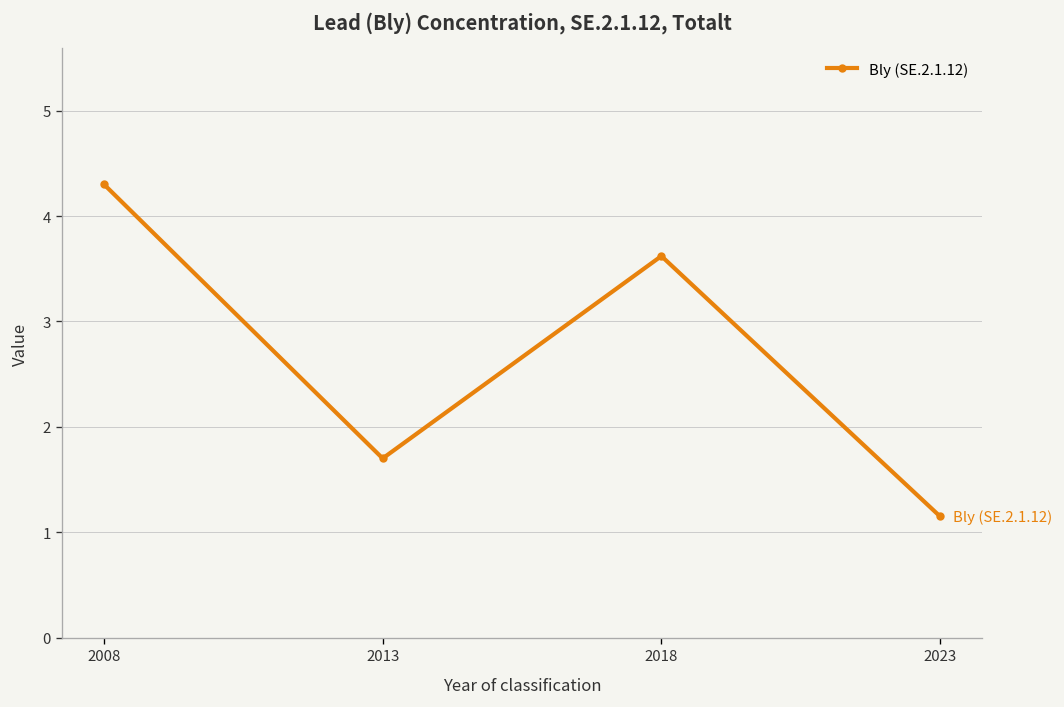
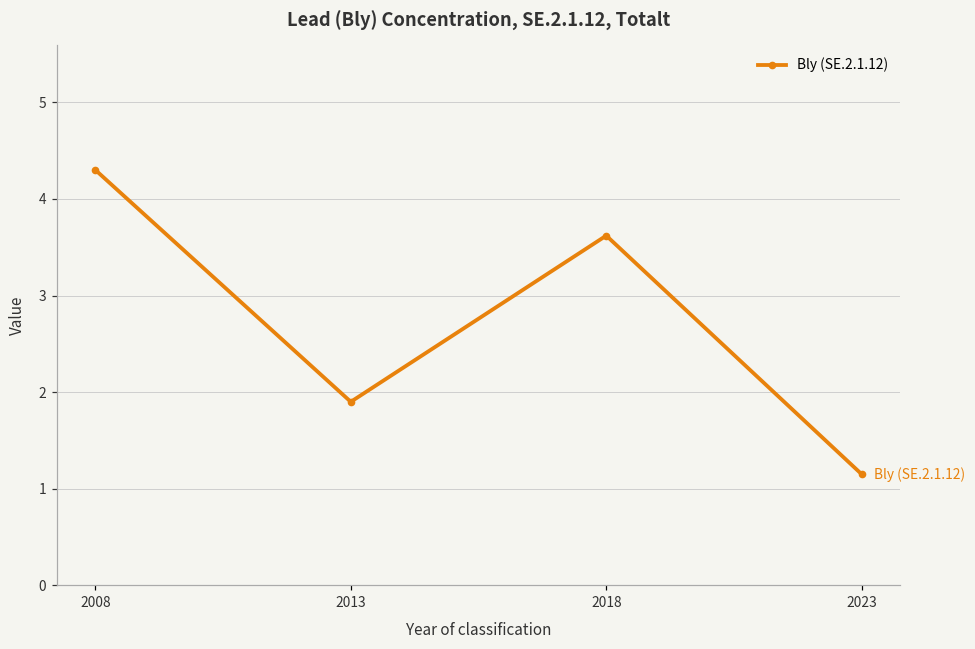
2013: 1.7 -> 1.9
